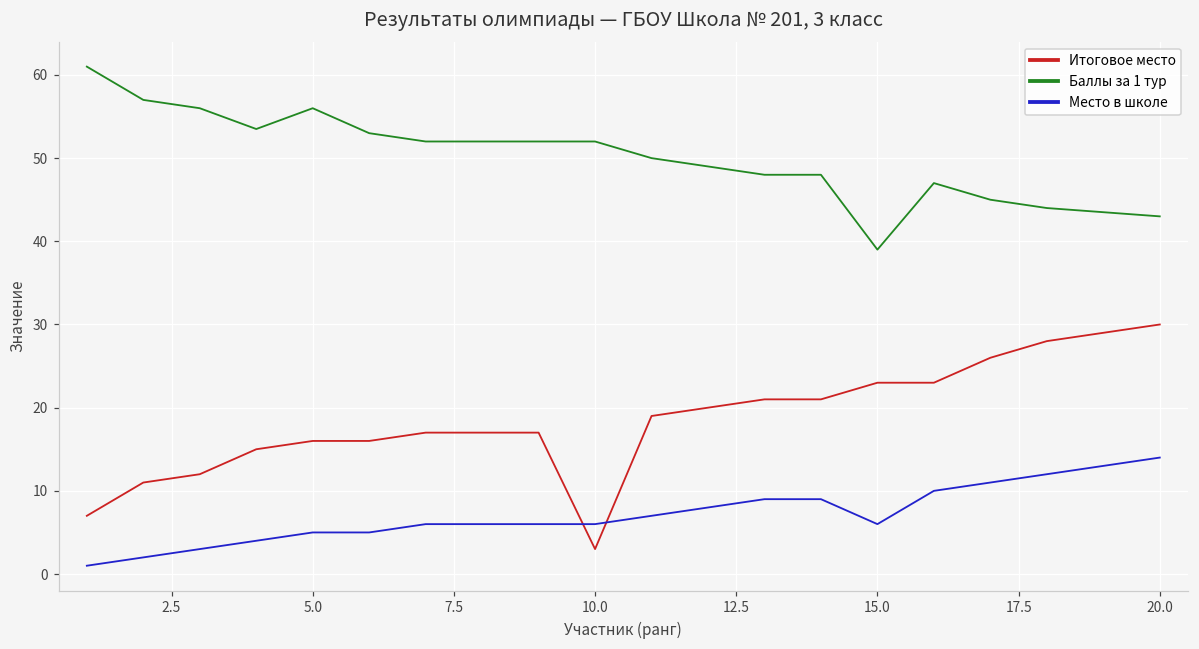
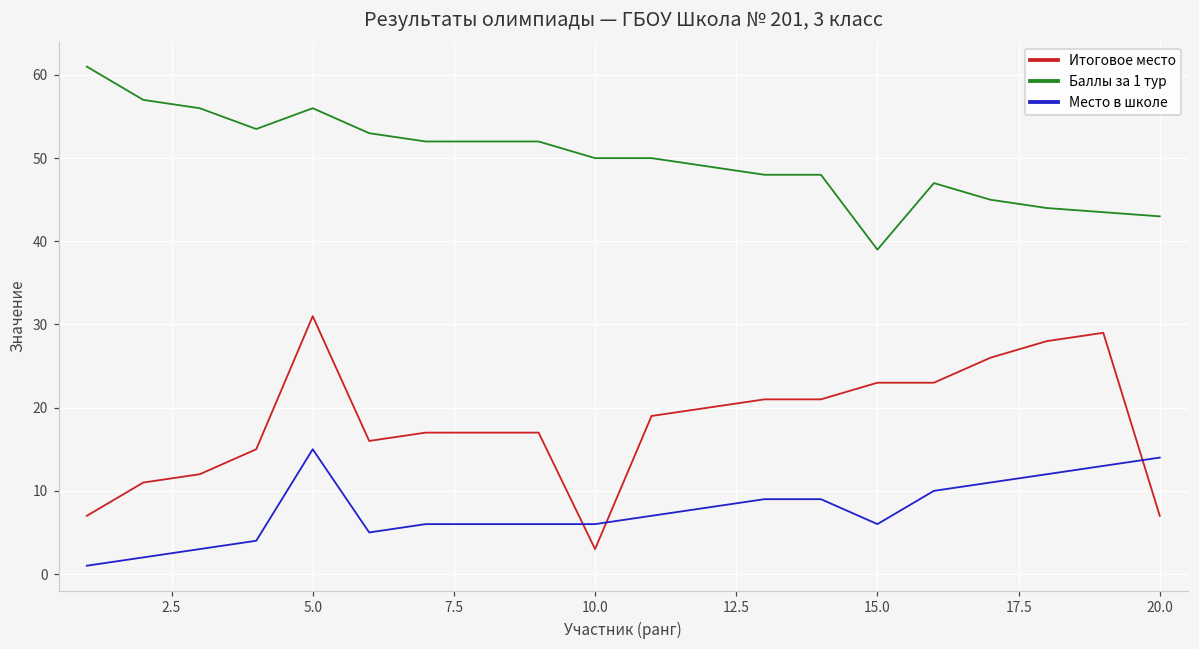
Итоговое место, 5.0: 16 -> 31
Место в школе, 5.0: 5 -> 15
Баллы за 1 тур, 10.0: 52 -> 50
Итоговое место, 20.0: 30 -> 7
